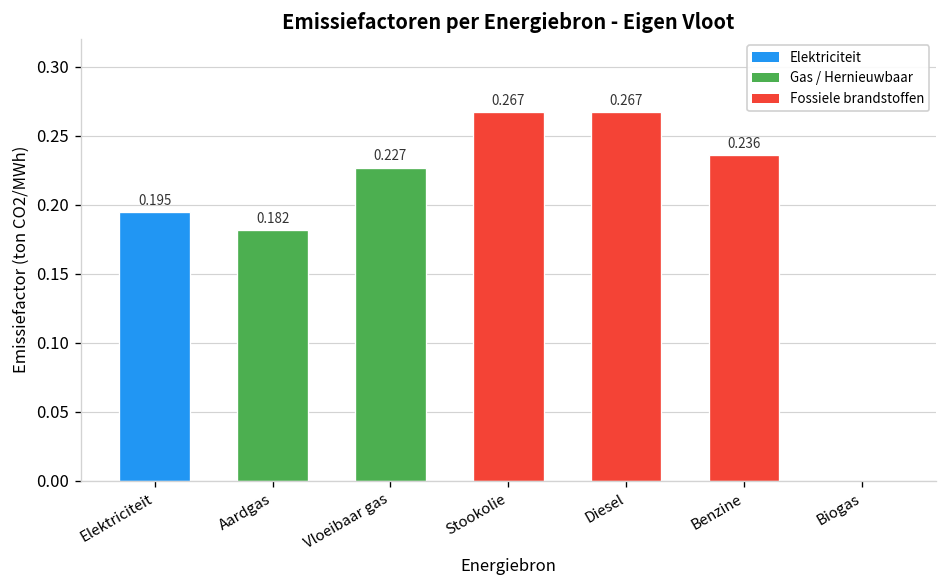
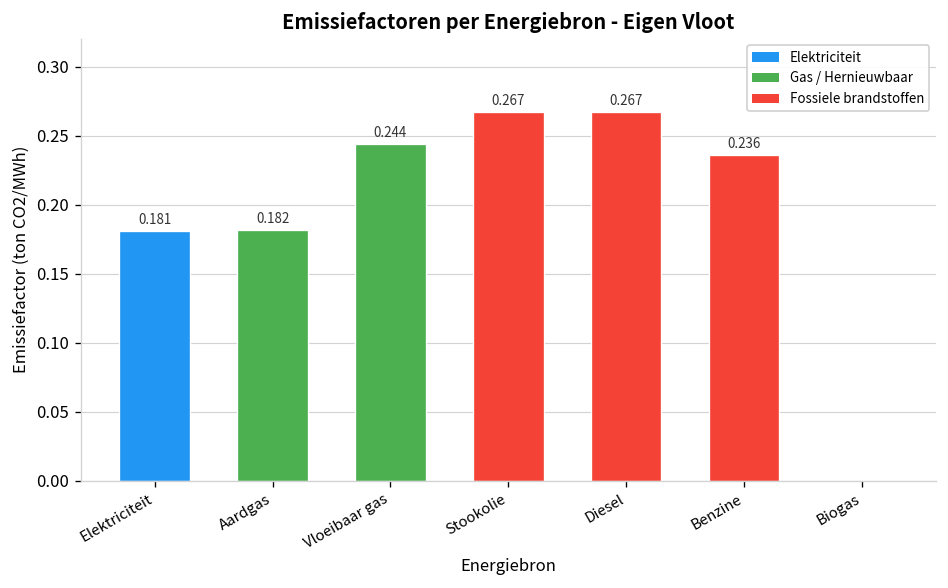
Elektriciteit: 0.195 -> 0.181
Vloeibaar gas: 0.227 -> 0.244
